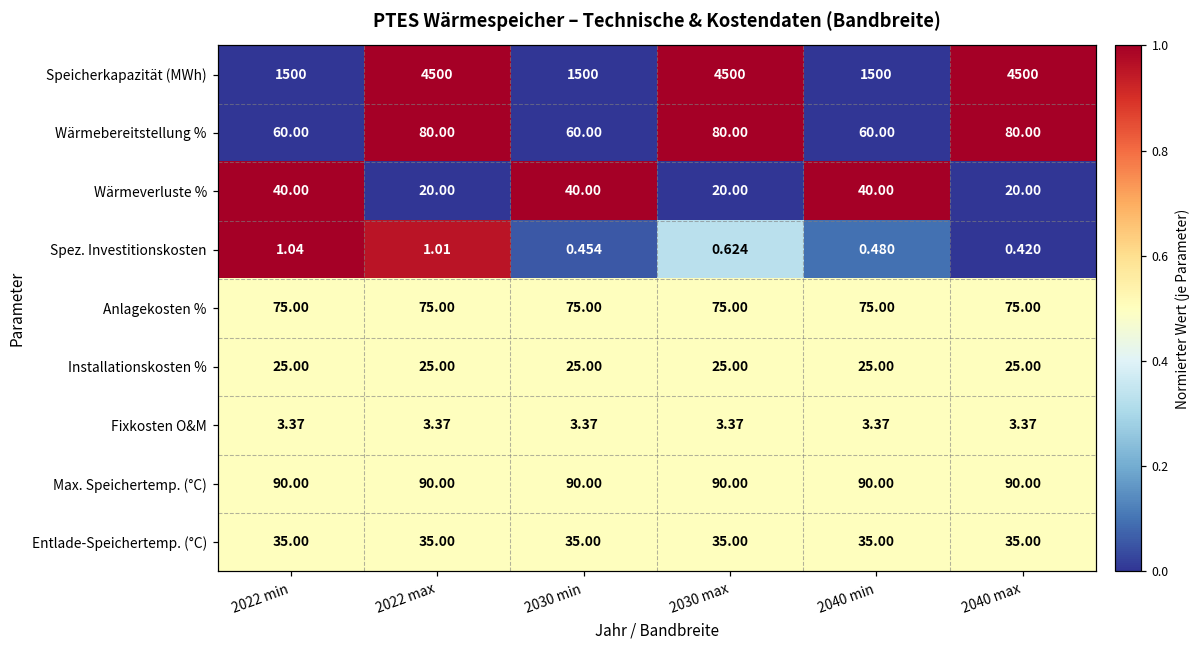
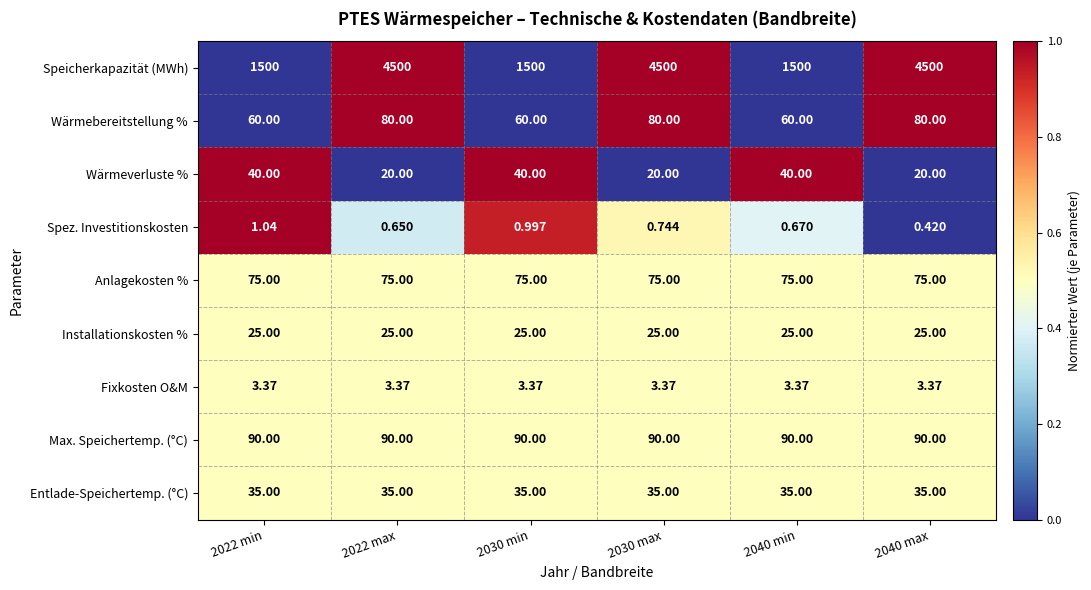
Spez. Investitionskosten, 2022 max: 1.01 -> 0.650
Spez. Investitionskosten, 2030 min: 0.454 -> 0.997
Spez. Investitionskosten, 2030 max: 0.624 -> 0.744
Spez. Investitionskosten, 2040 min: 0.480 -> 0.670
